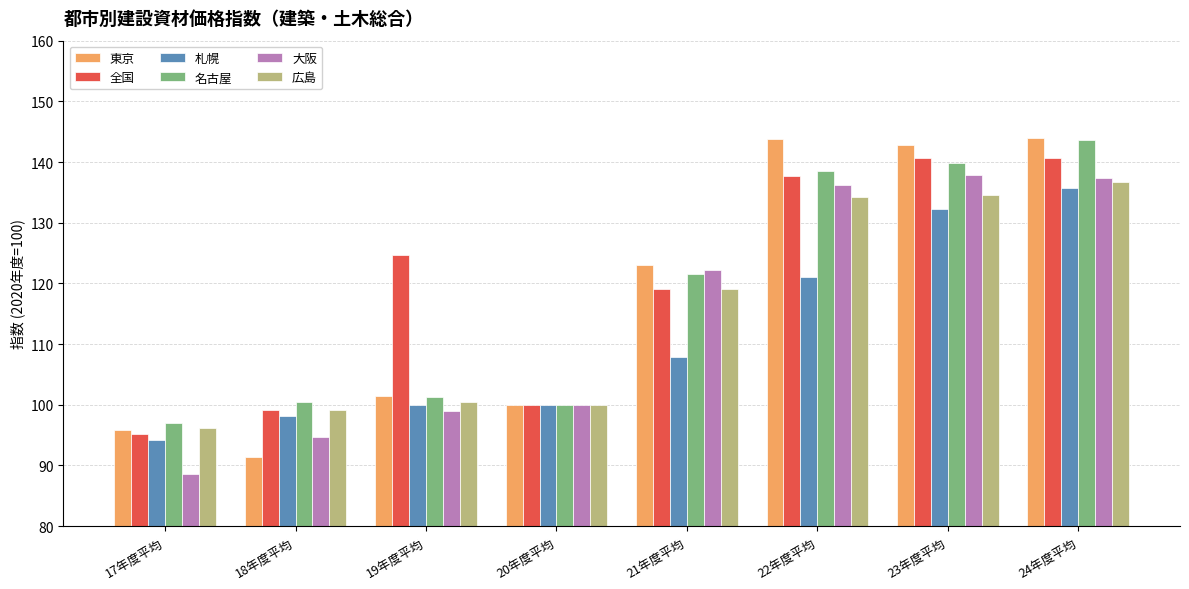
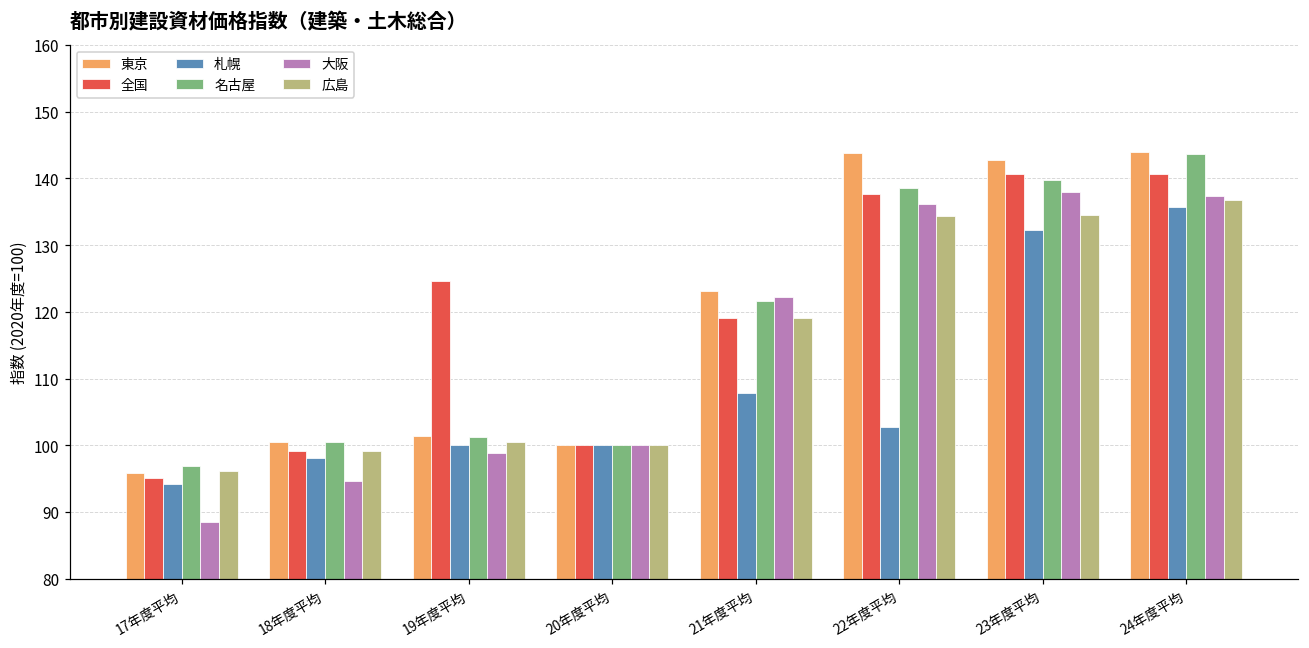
東京, 18年度平均: 91 -> 101
札幌, 22年度平均: 121 -> 103
